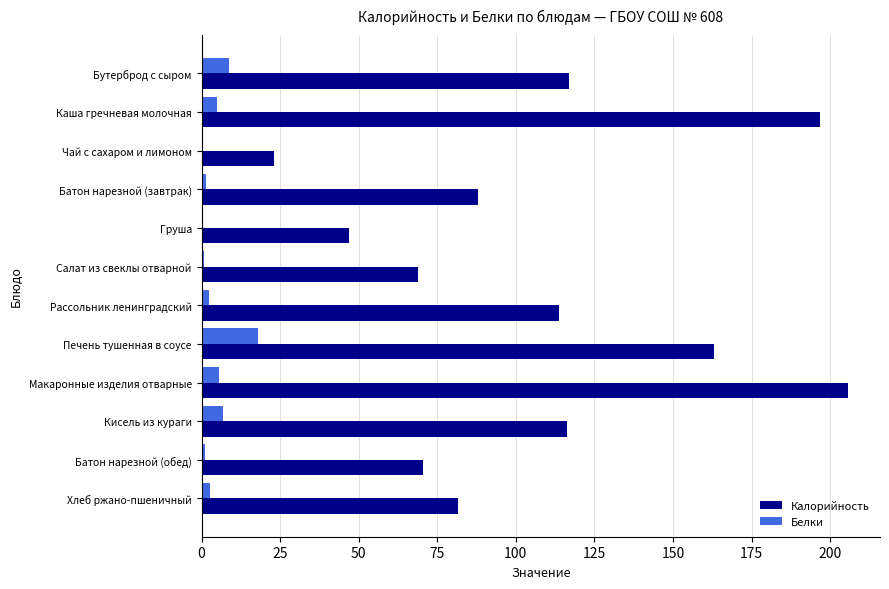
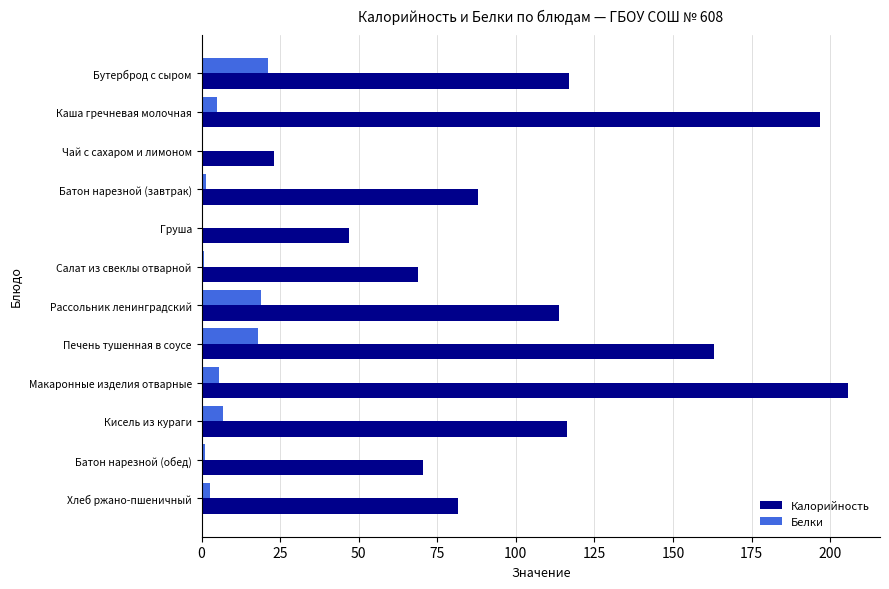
Белки, Бутерброд с сыром: 9 -> 21
Белки, Рассольник ленинградский: 2 -> 19
